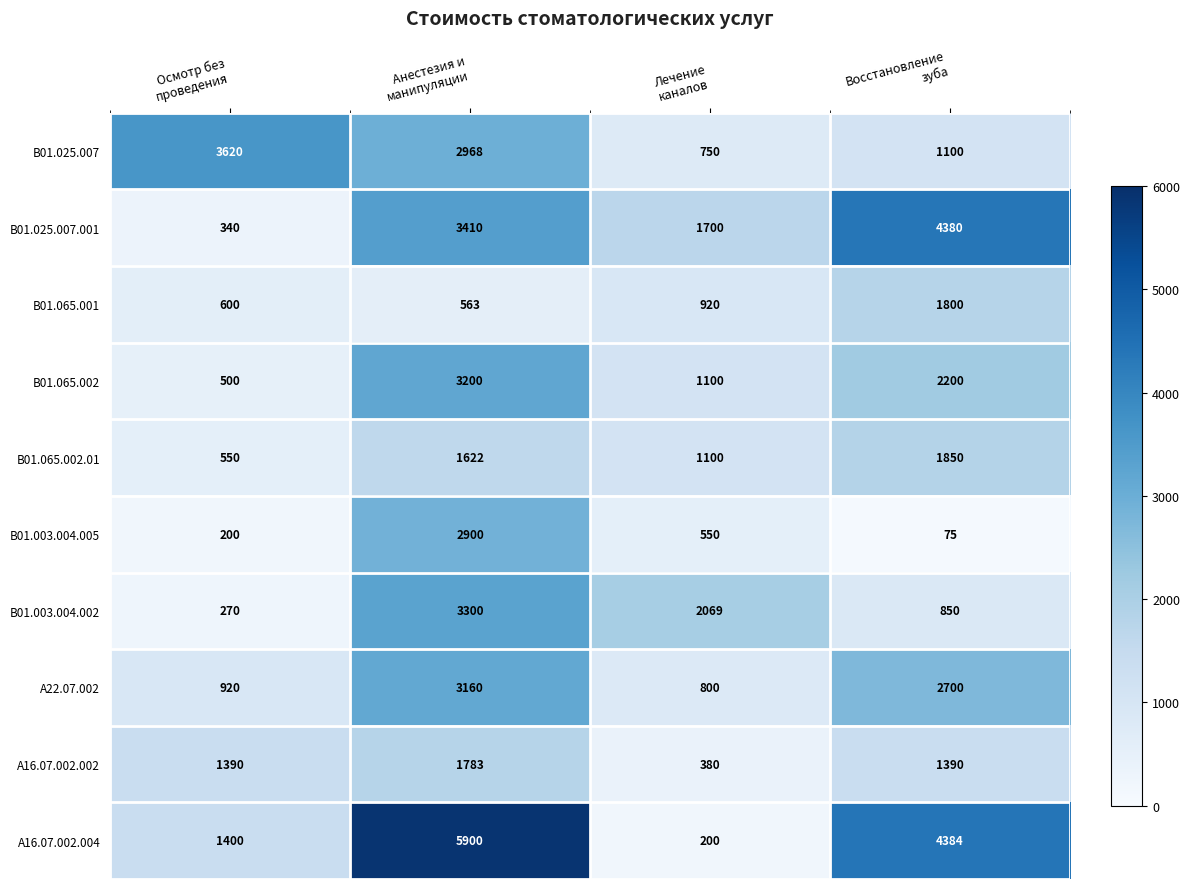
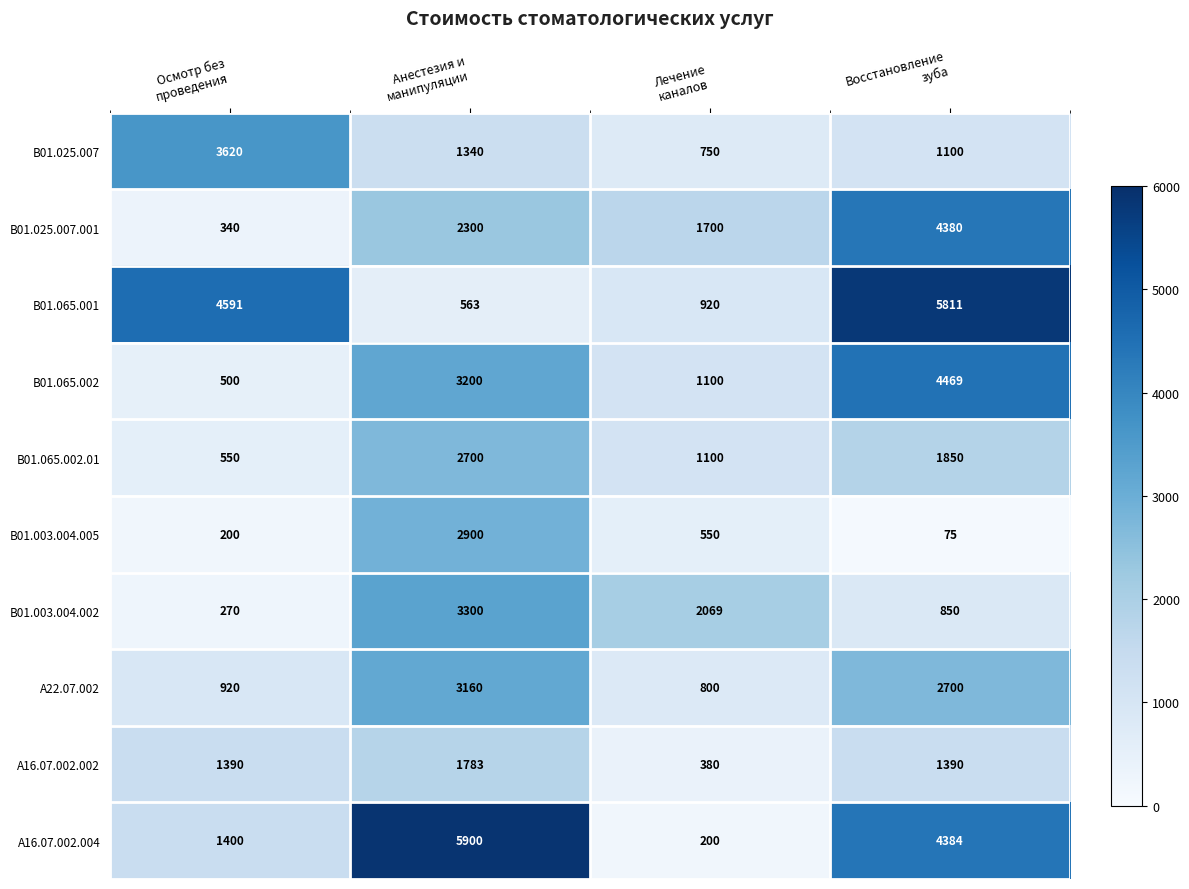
В01.025.007, Анестезия и манипуляции: 2968 -> 1340
В01.025.007.001, Анестезия и манипуляции: 3410 -> 2300
В01.065.001, Осмотр без проведения: 600 -> 4591
В01.065.001, Восстановление зуба: 1800 -> 5811
В01.065.002, Восстановление зуба: 2200 -> 4469
В01.065.002.01, Анестезия и манипуляции: 1622 -> 2700
